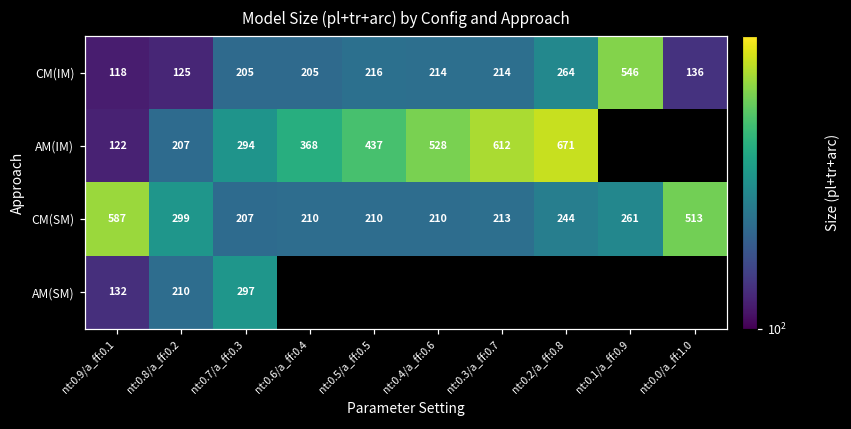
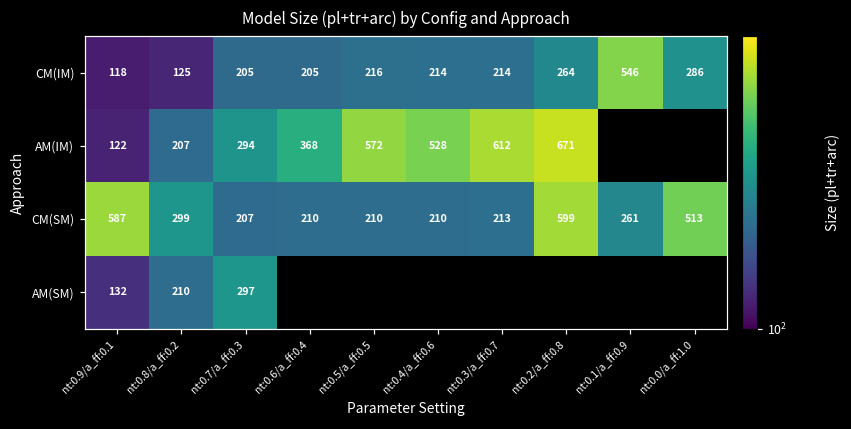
CM(IM), nt:0.0/a_ff:1.0: 136 -> 286
AM(IM), nt:0.5/a_ff:0.5: 437 -> 572
CM(SM), nt:0.2/a_ff:0.8: 244 -> 599
